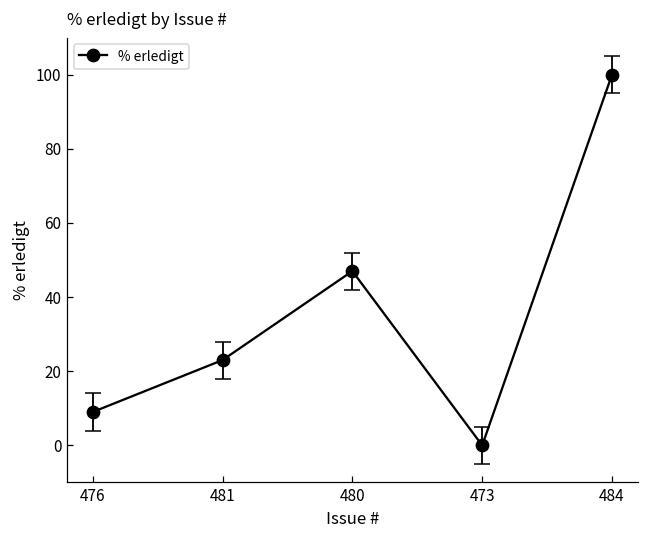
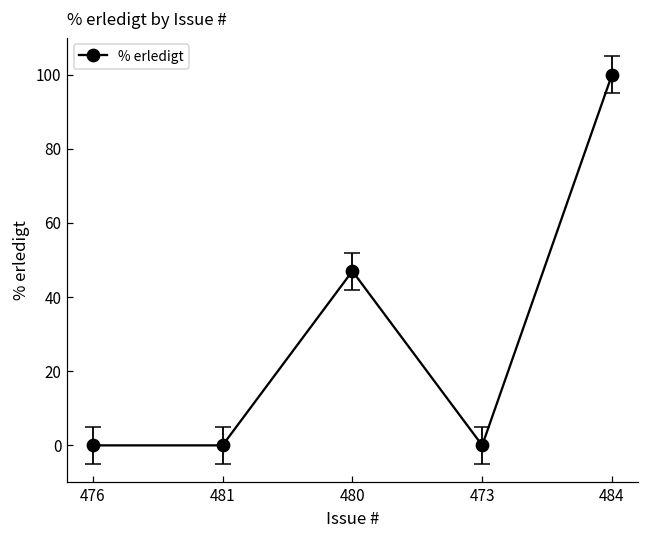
% erledigt, 476: 9 -> 0
% erledigt, 481: 23 -> 0
